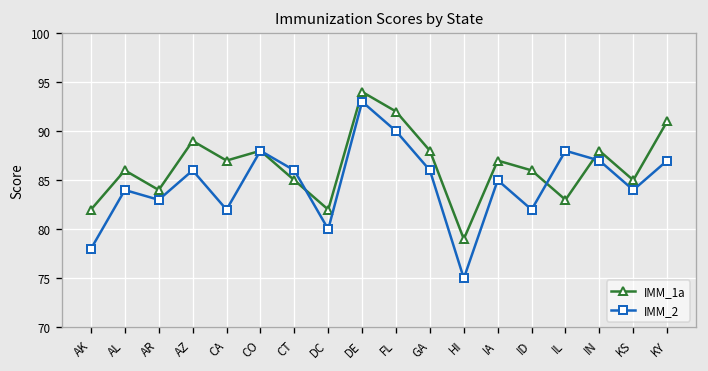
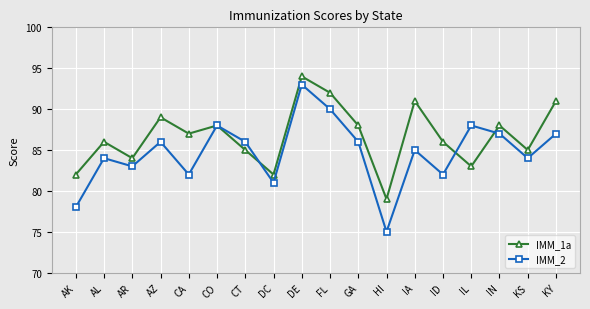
IMM_2, DC: 80 -> 81
IMM_1a, IA: 87 -> 91
